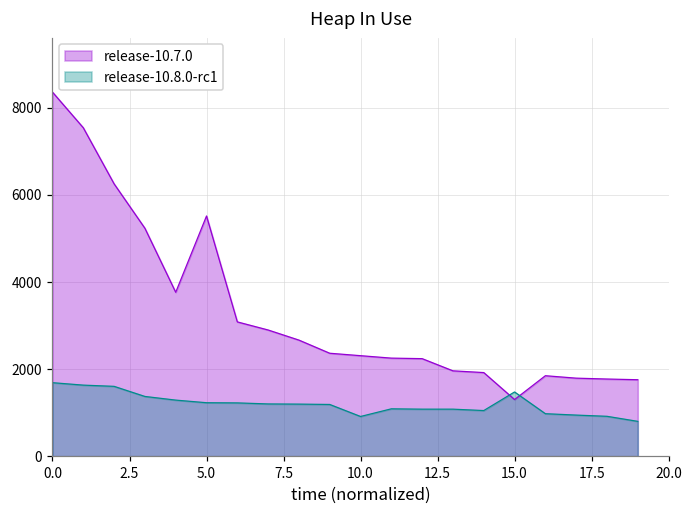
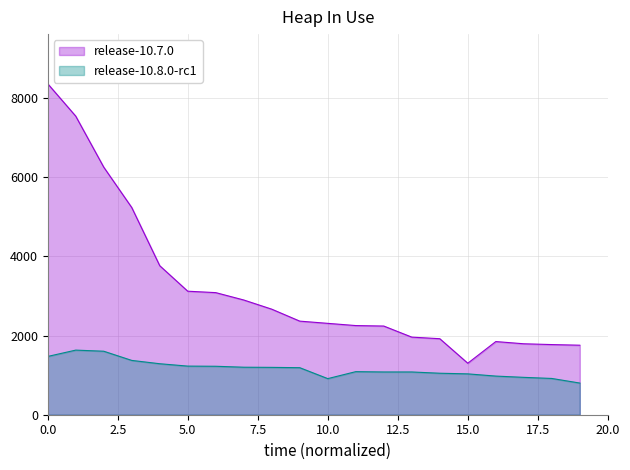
release-10.8.0-rc1, 0.0: 1700 -> 1500
release-10.7.0, 5.0: 5500 -> 3100
release-10.8.0-rc1, 15.0: 1500 -> 1000
